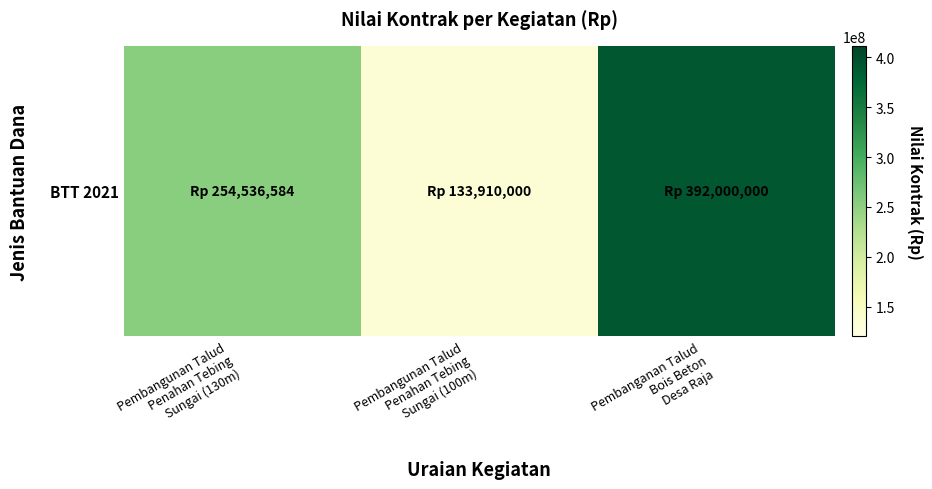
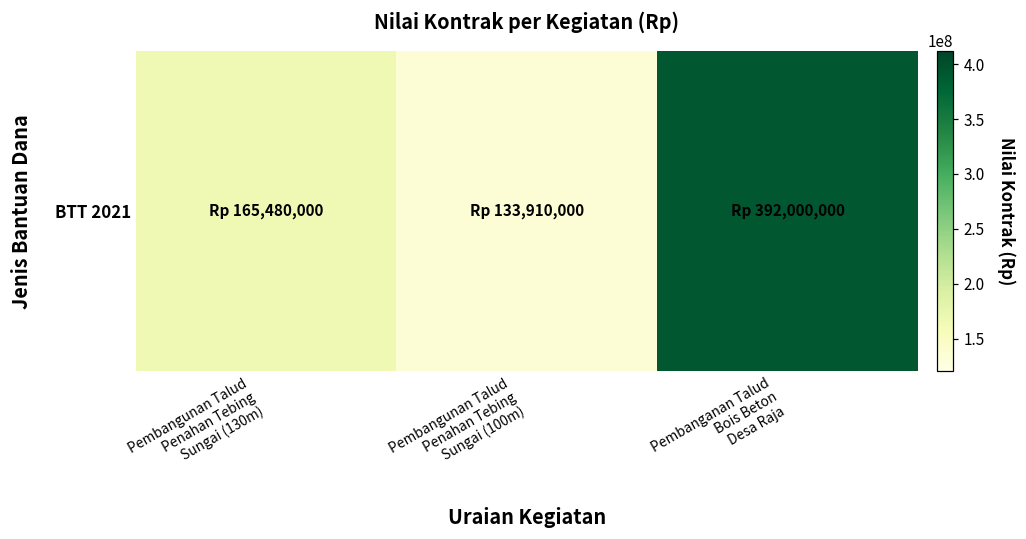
BTT 2021, Pembangunan Talud Penahan Tebing Sungai (130m): 254,536,584 -> 165,480,000
